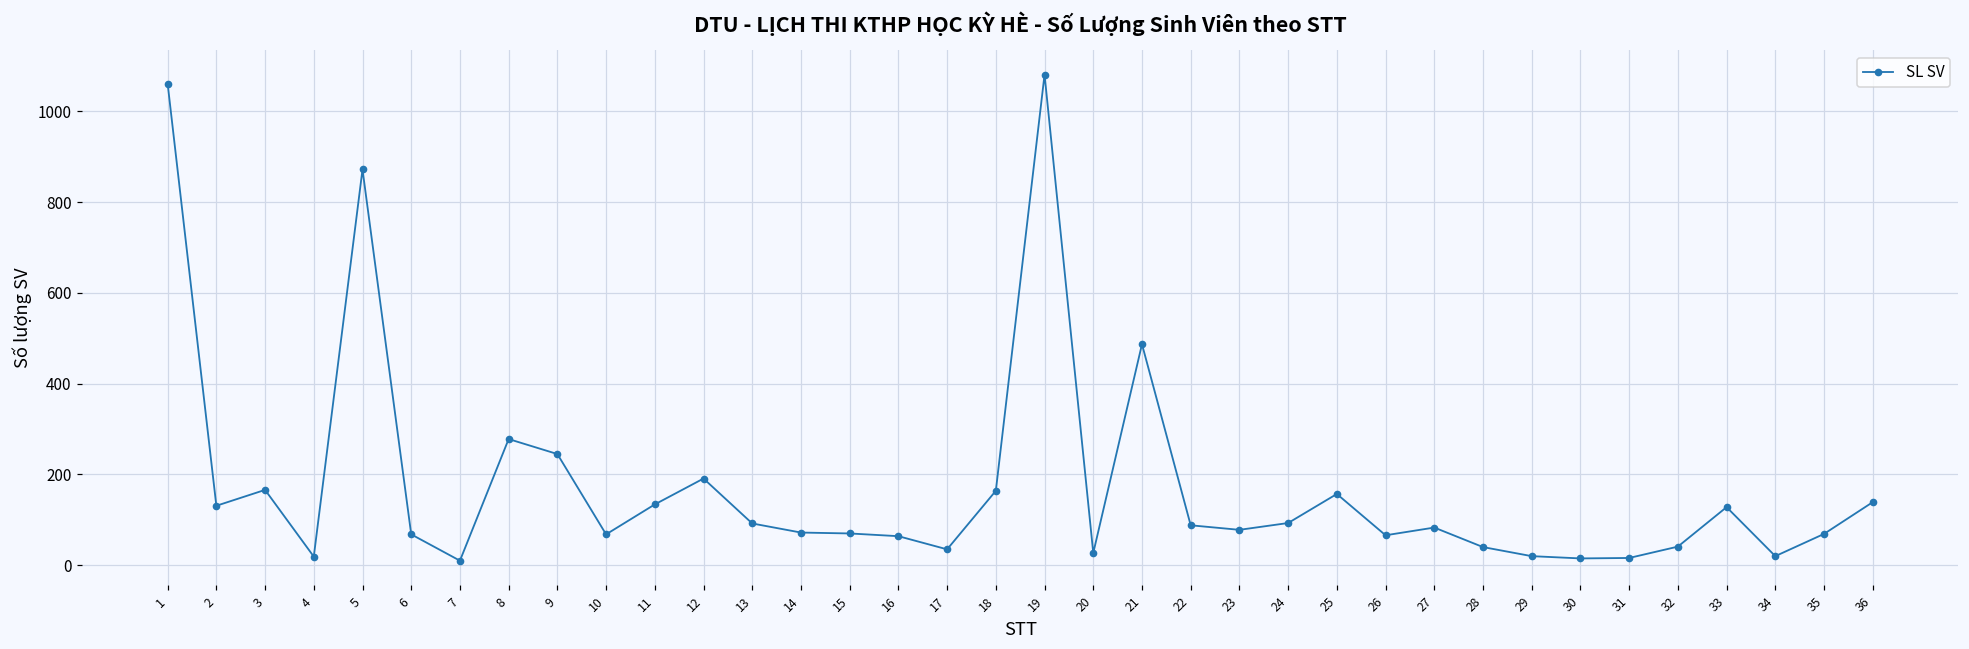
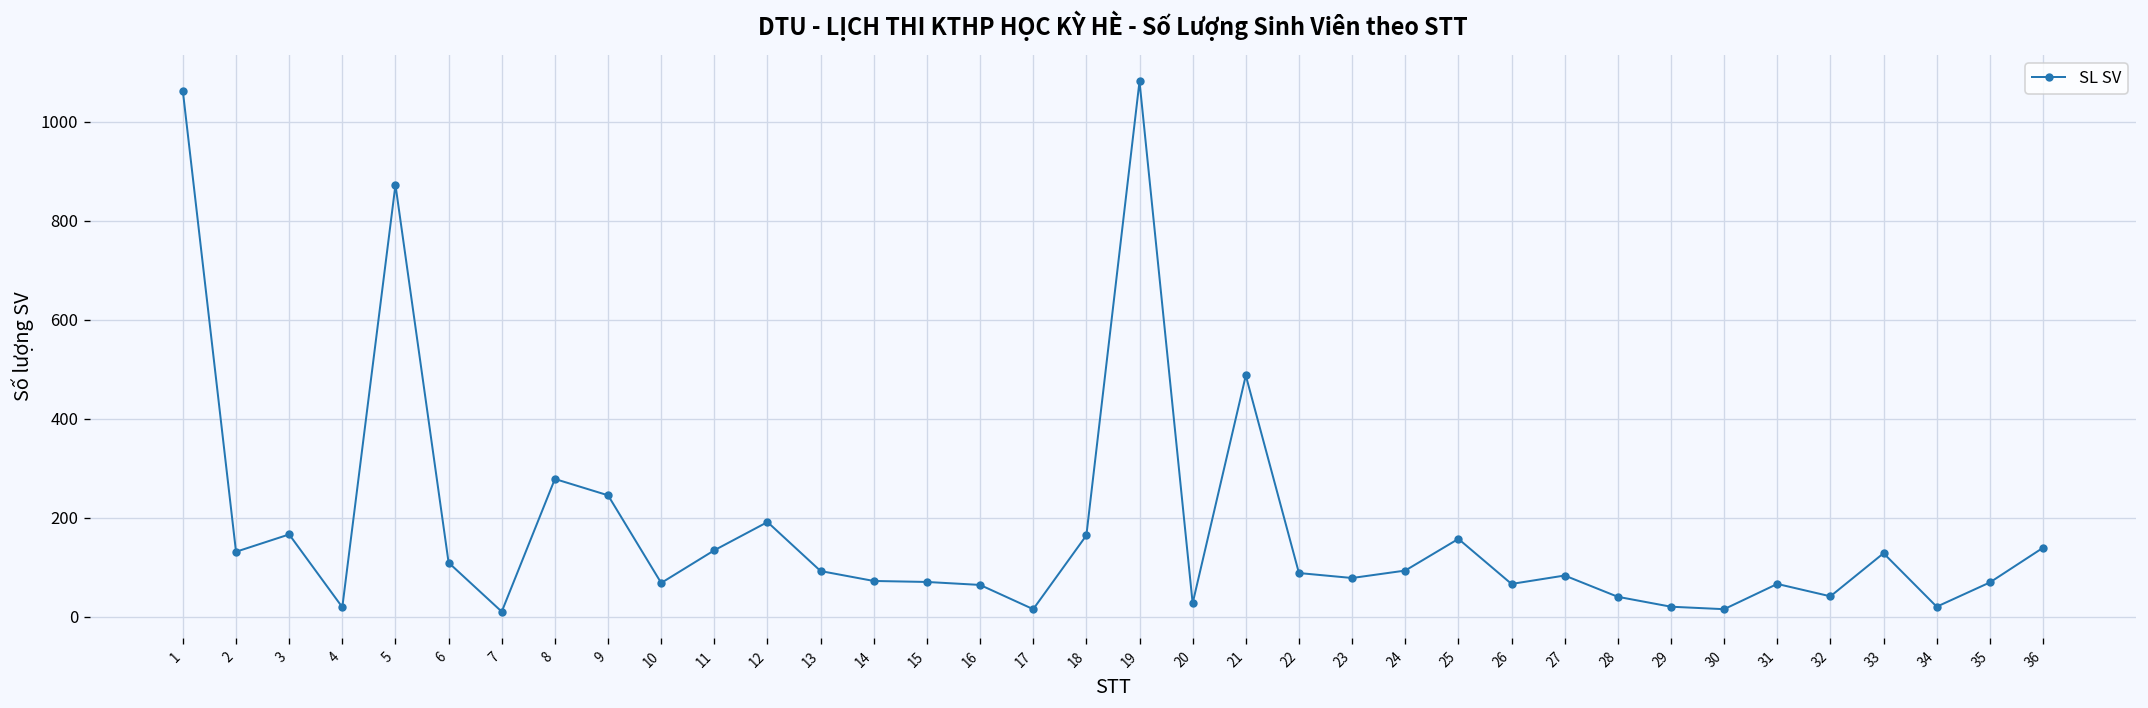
6: 70 -> 110
17: 40 -> 20
31: 20 -> 70
